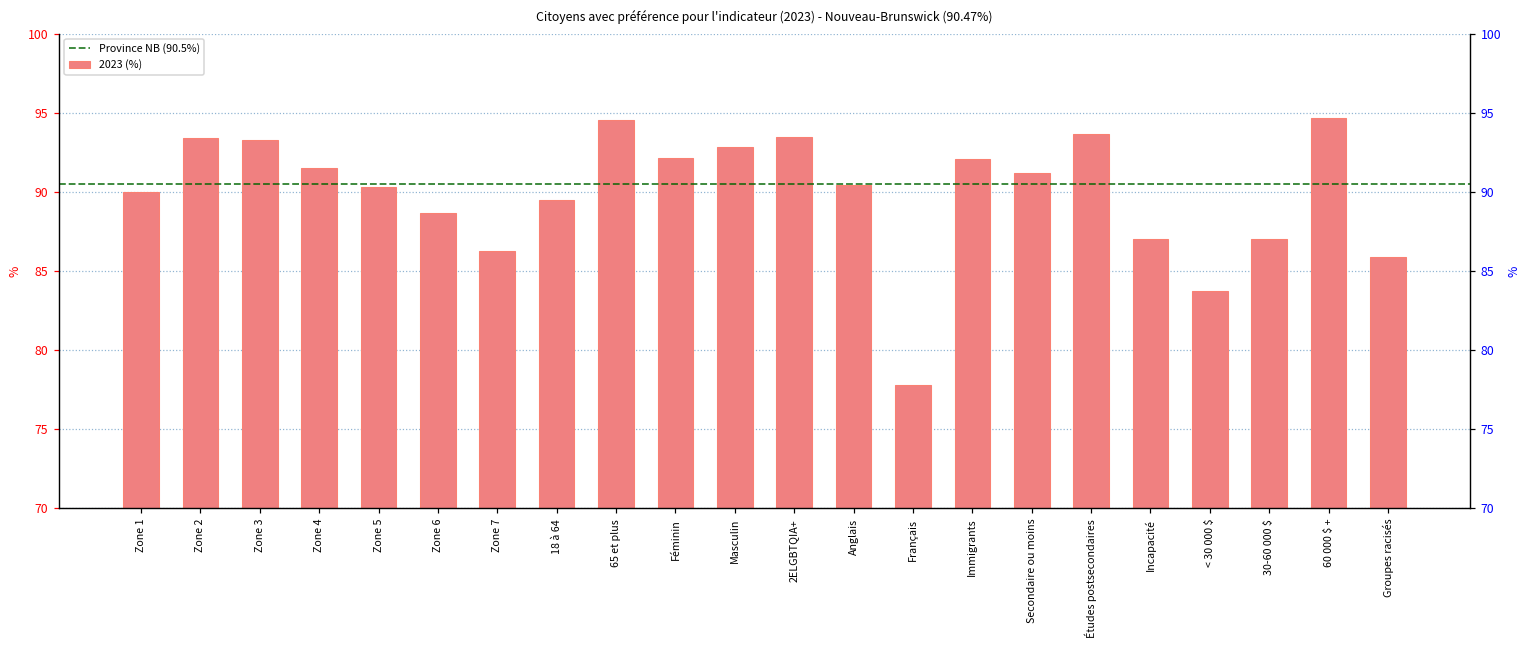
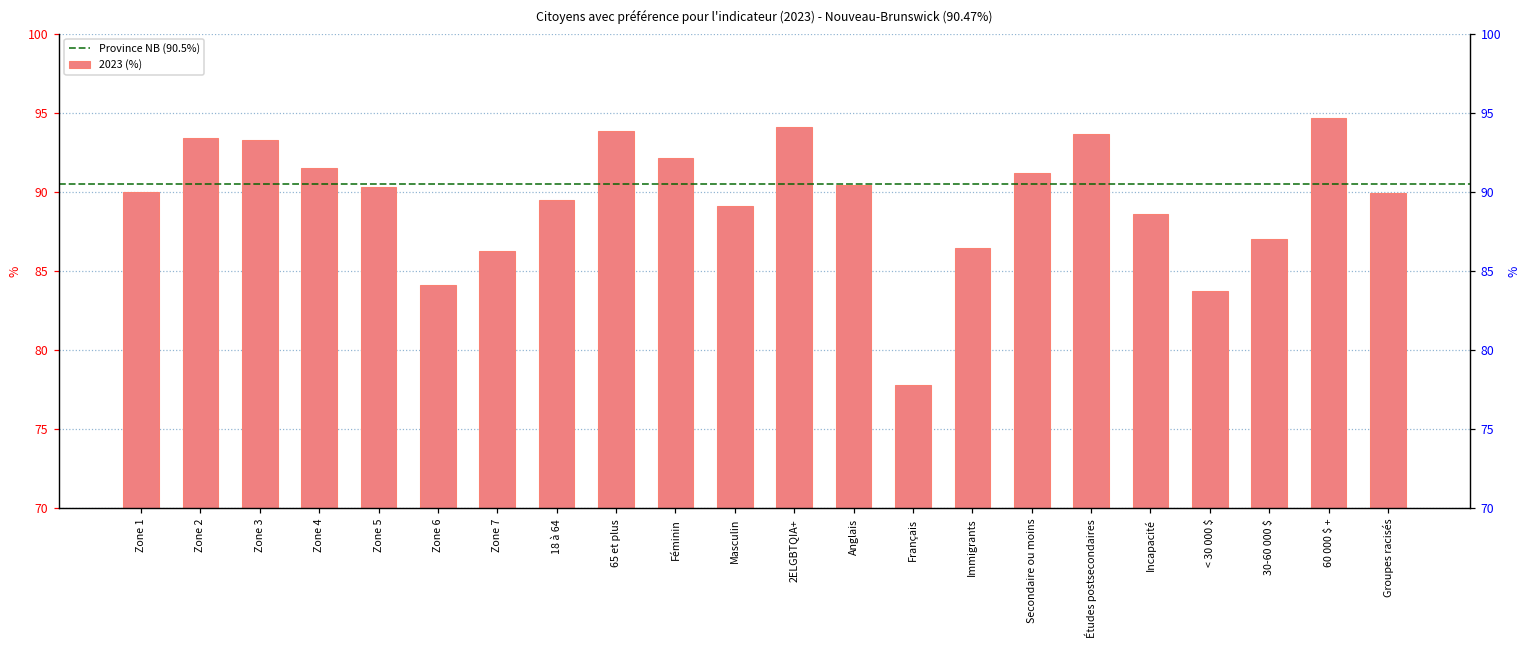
Zone 6: 88.6 -> 84.1
65 et plus: 94.6 -> 93.9
Masculin: 92.8 -> 89.1
2ELGBTQIA+: 93.5 -> 94.1
Immigrants: 92.1 -> 86.5
Incapacité: 87.0 -> 88.6
Groupes racisés: 85.9 -> 89.9
